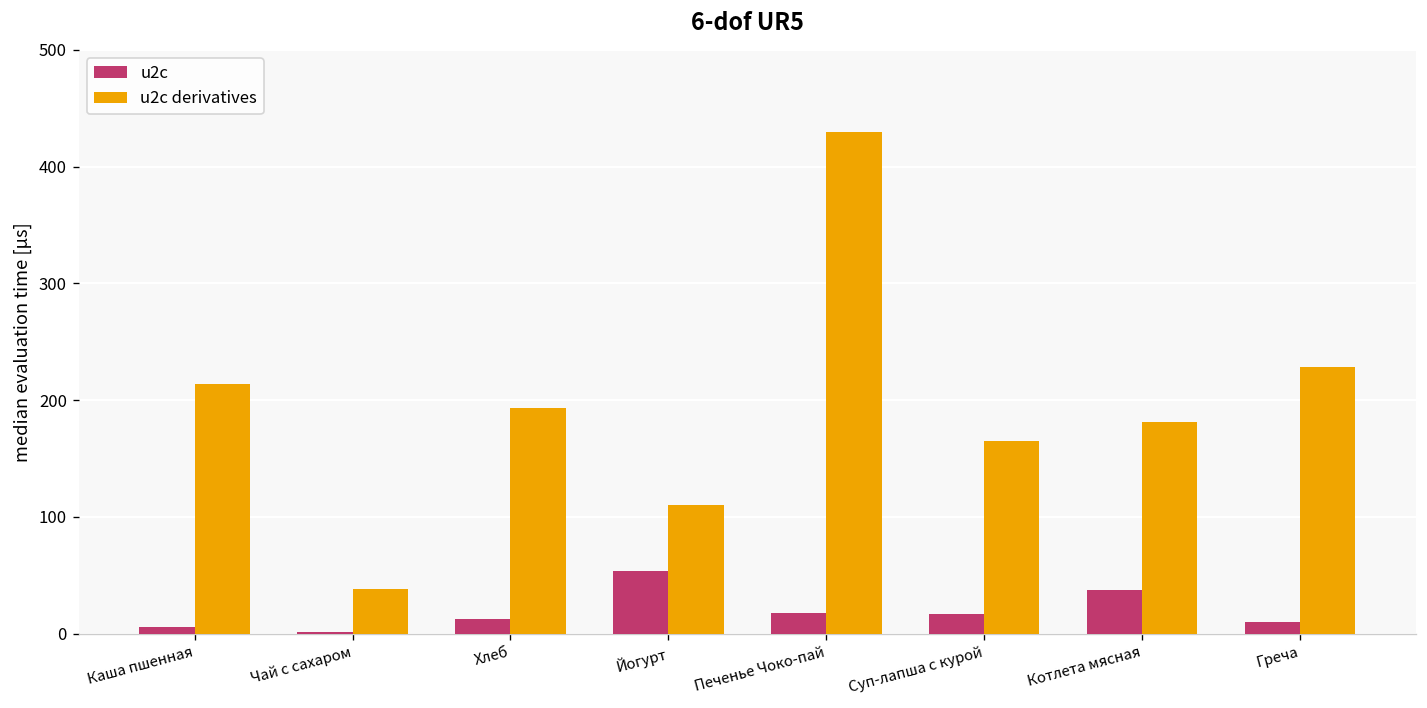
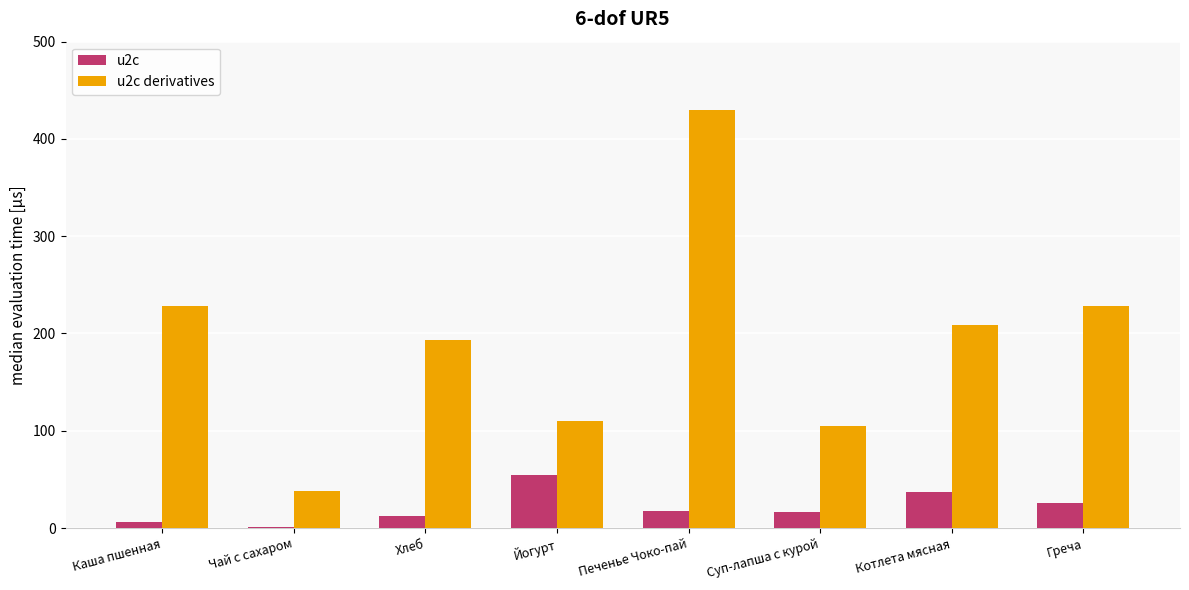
u2c derivatives, Каша пшенная: 210 -> 230
u2c derivatives, Суп-лапша с курой: 170 -> 110
u2c derivatives, Котлета мясная: 180 -> 210
u2c, Греча: 10 -> 30
